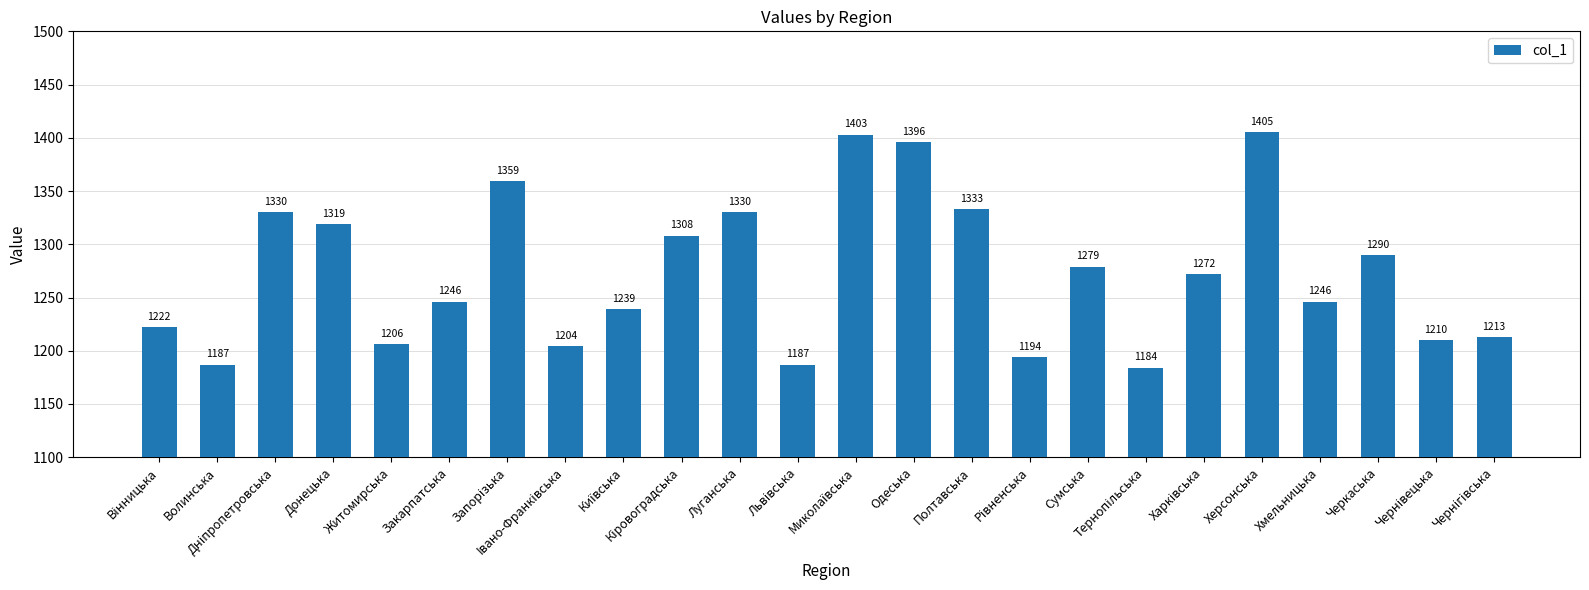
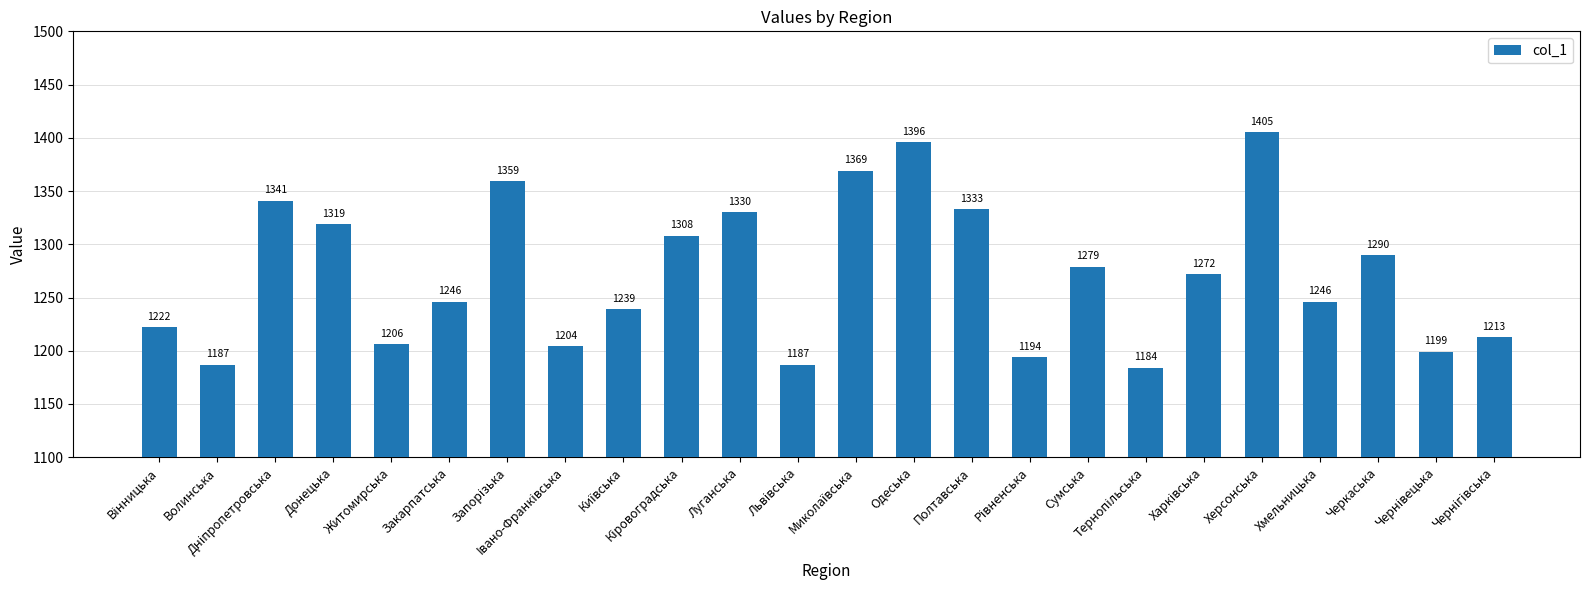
Дніпропетровська: 1330 -> 1341
Миколаївська: 1403 -> 1369
Чернівецька: 1210 -> 1199
